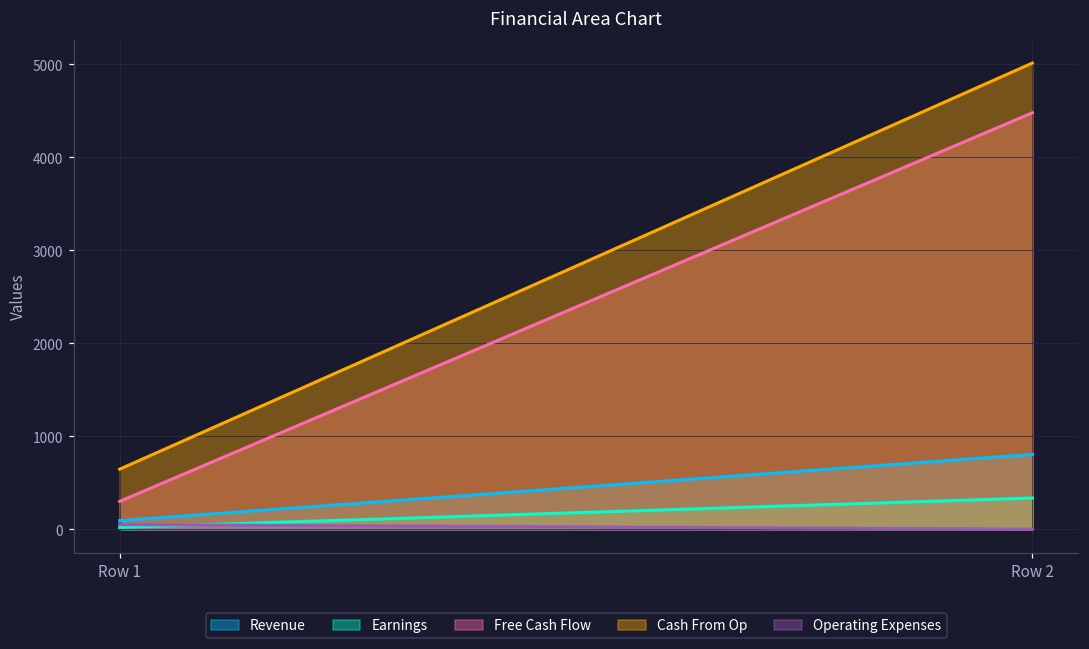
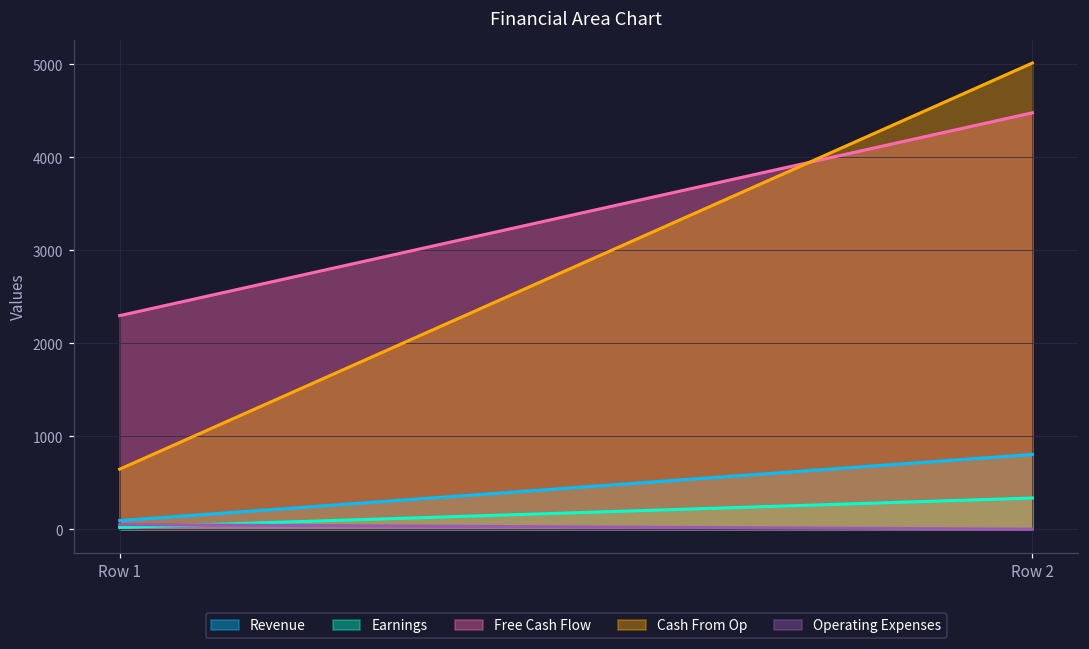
Free Cash Flow, Row 1: 300 -> 2300
